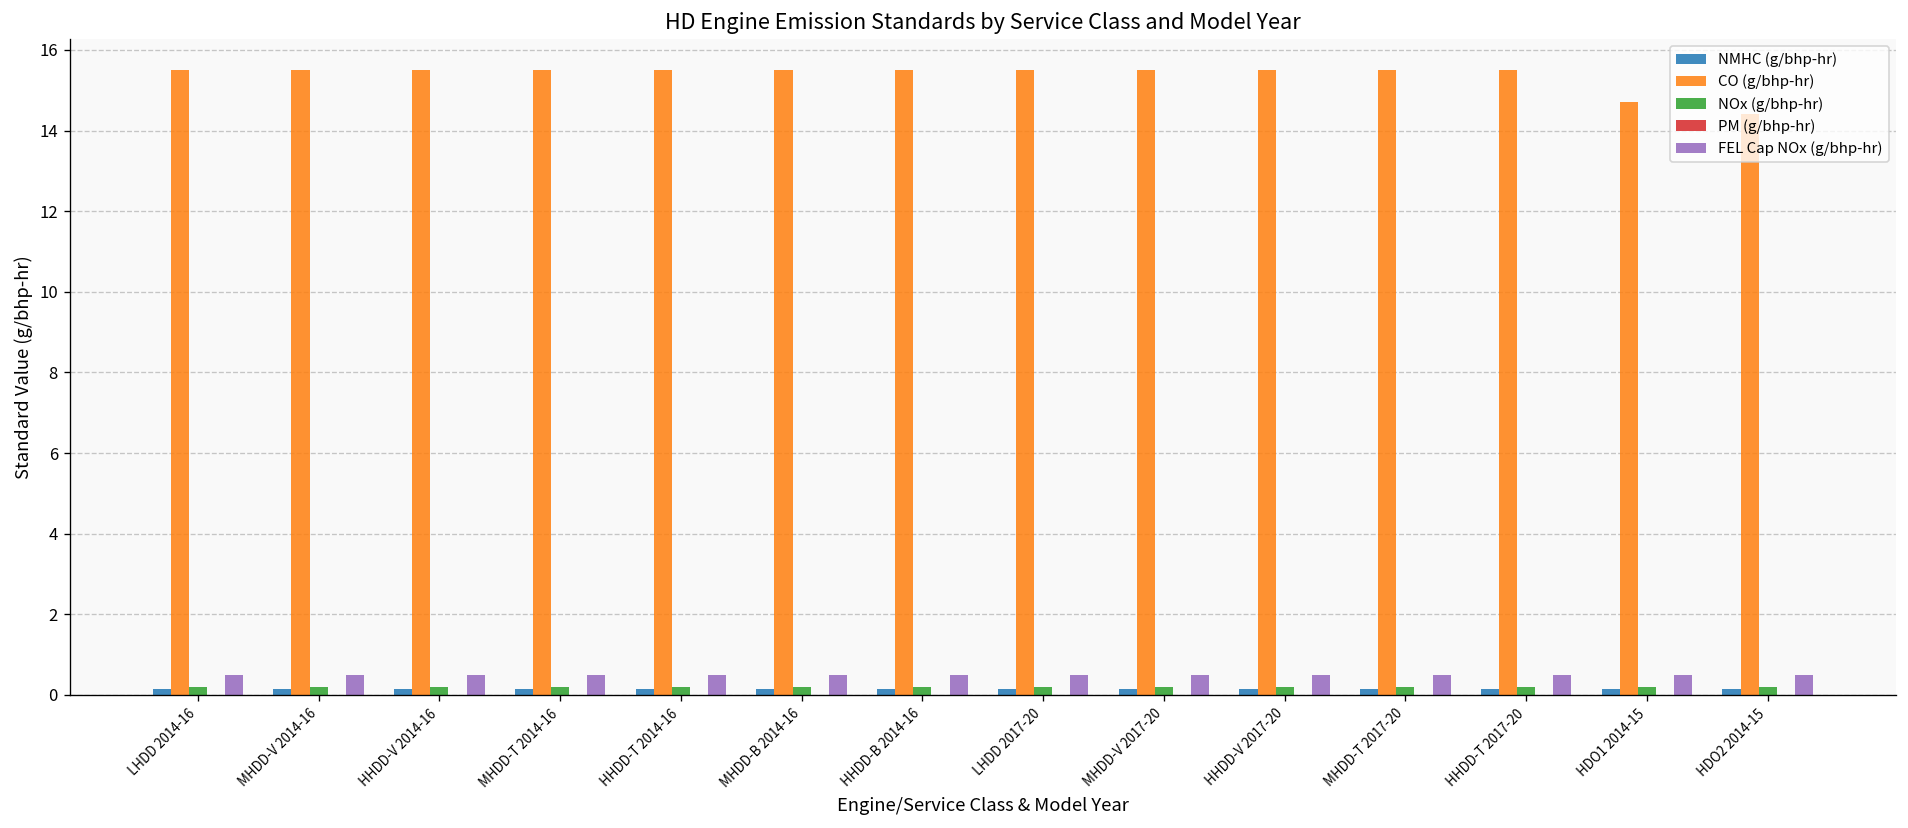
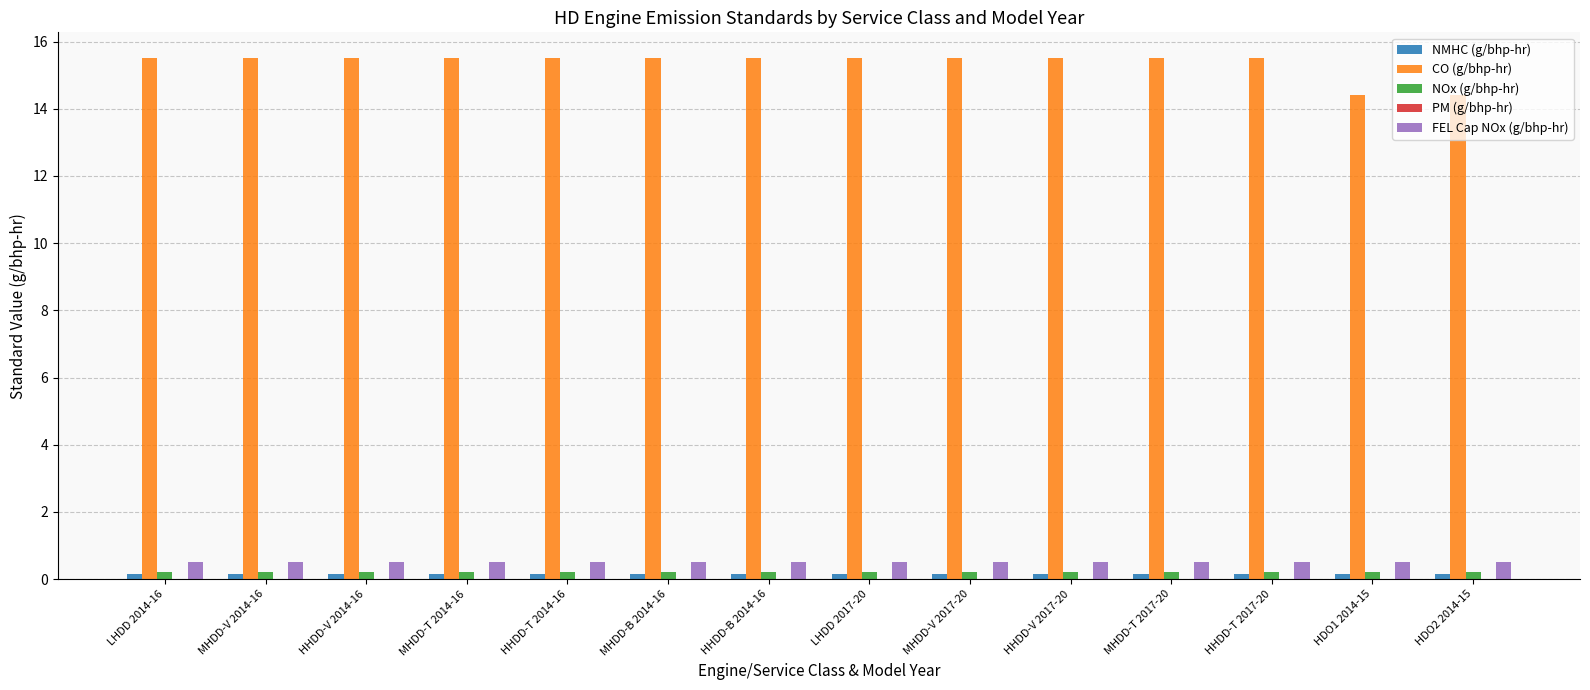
CO (g/bhp-hr), HDO1 2014-15: 14.7 -> 14.4
